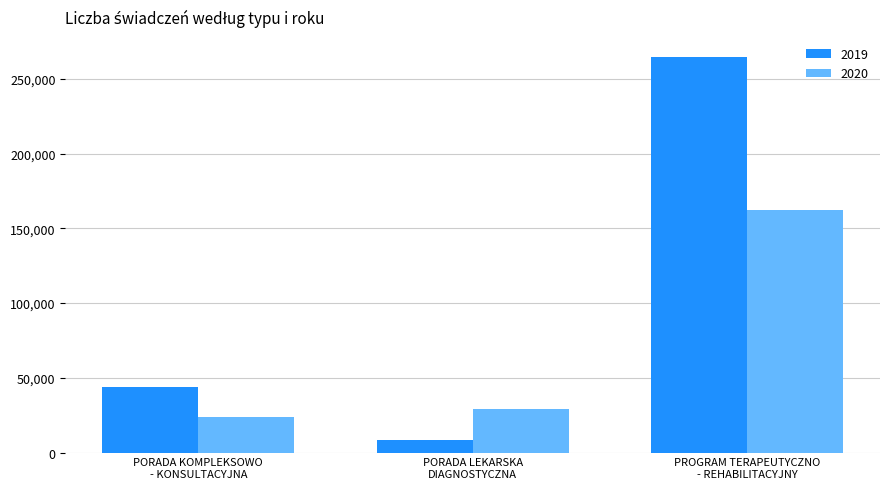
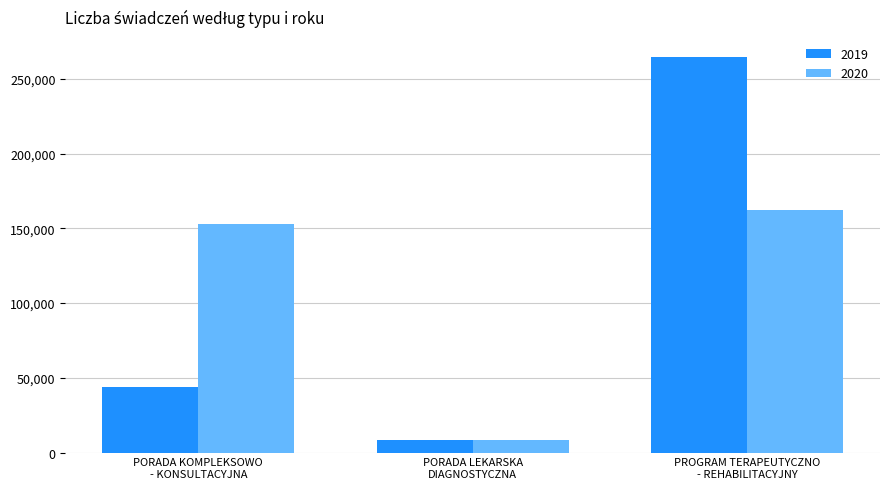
2020, PORADA KOMPLEKSOWO - KONSULTACYJNA: 24,000 -> 153,000
2020, PORADA LEKARSKA DIAGNOSTYCZNA: 29,000 -> 8,000
